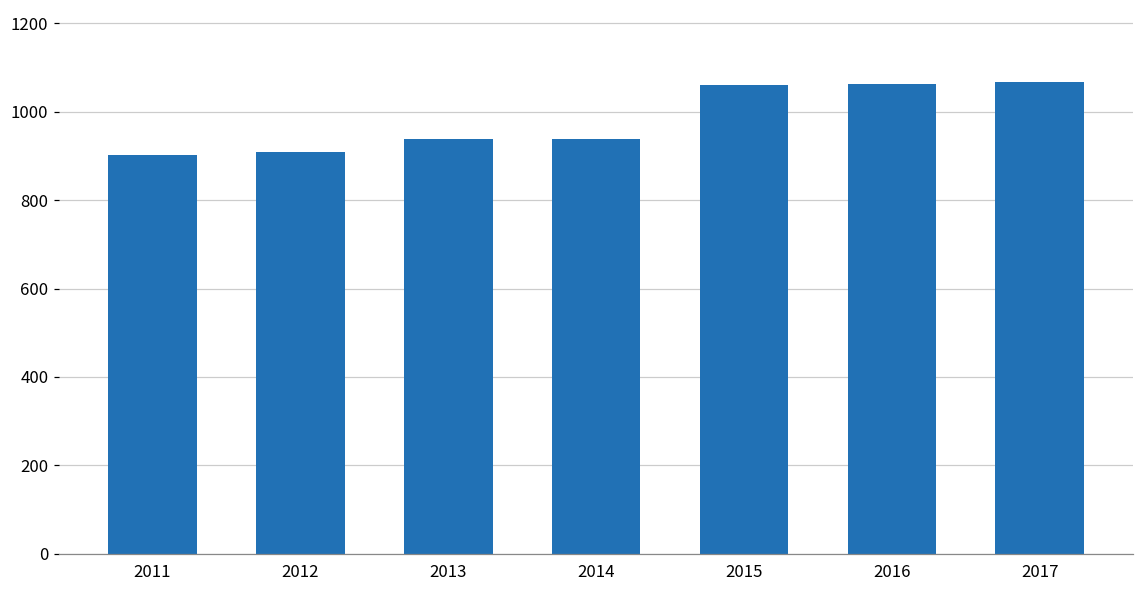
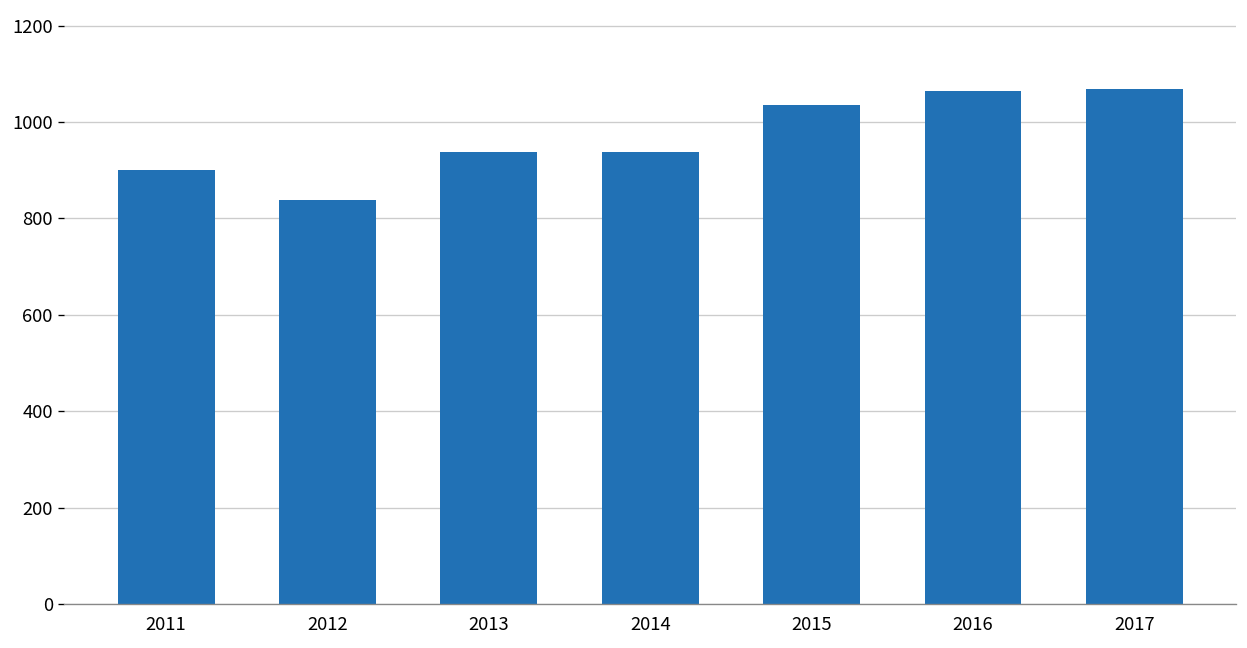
2012: 910 -> 840
2015: 1060 -> 1040
